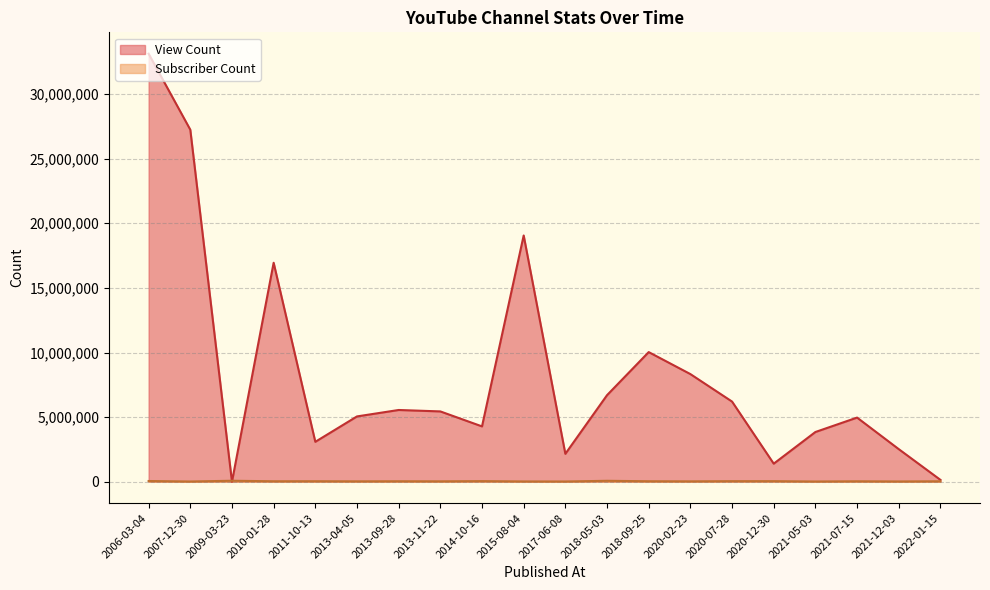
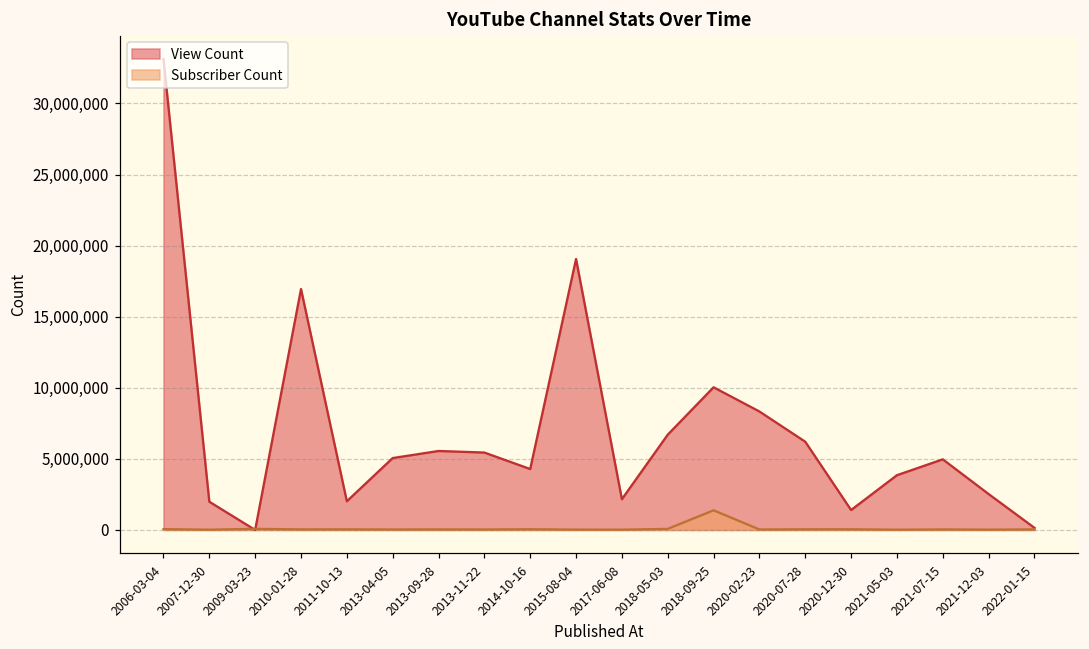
View Count, 2007-12-30: 27,200,000 -> 2,000,000
View Count, 2011-10-13: 3,100,000 -> 2,000,000
Subscriber Count, 2018-09-25: 0 -> 1,400,000
